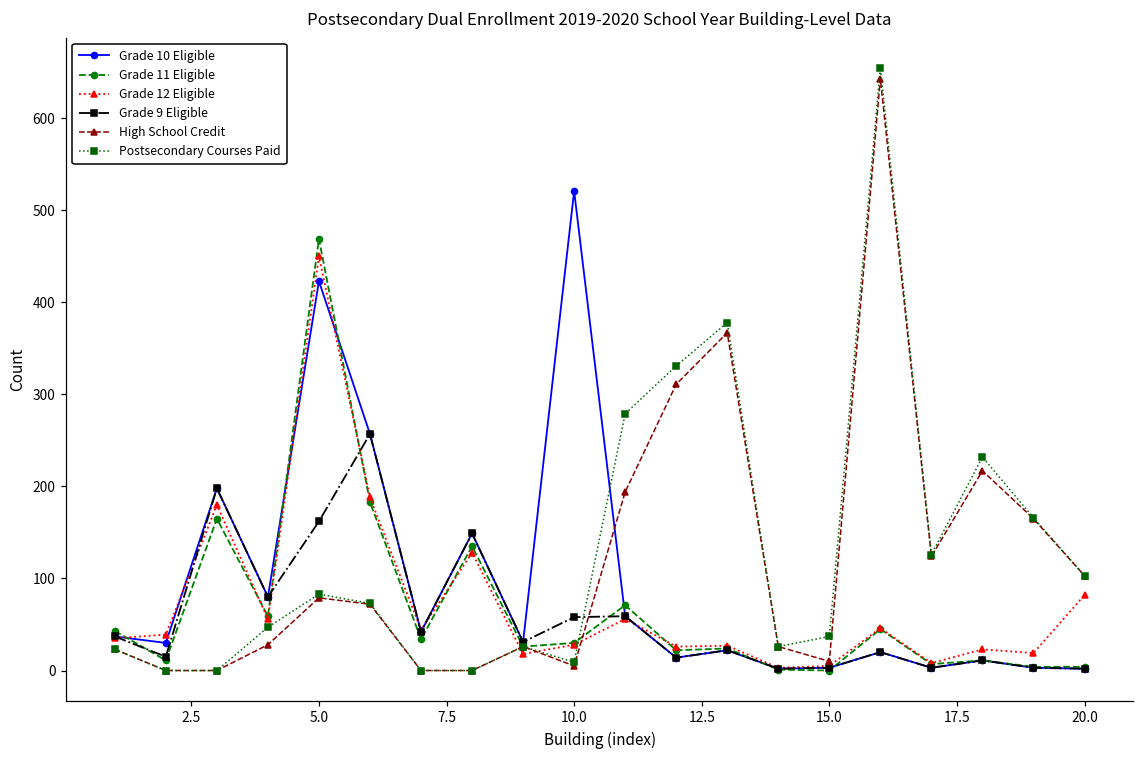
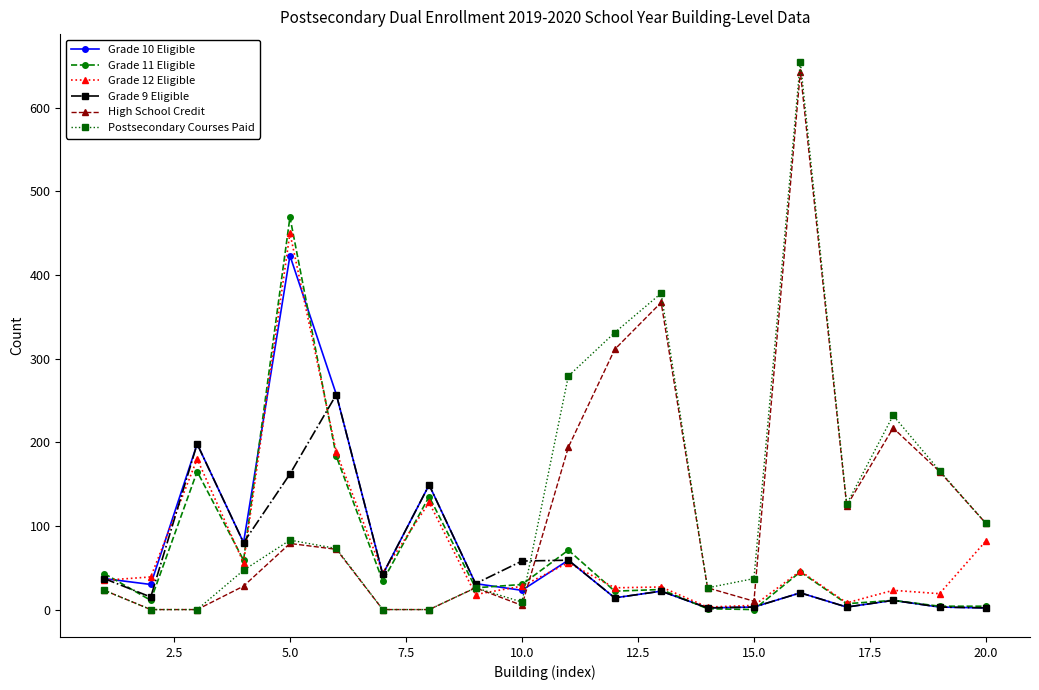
Grade 10 Eligible, 10.0: 520 -> 20
